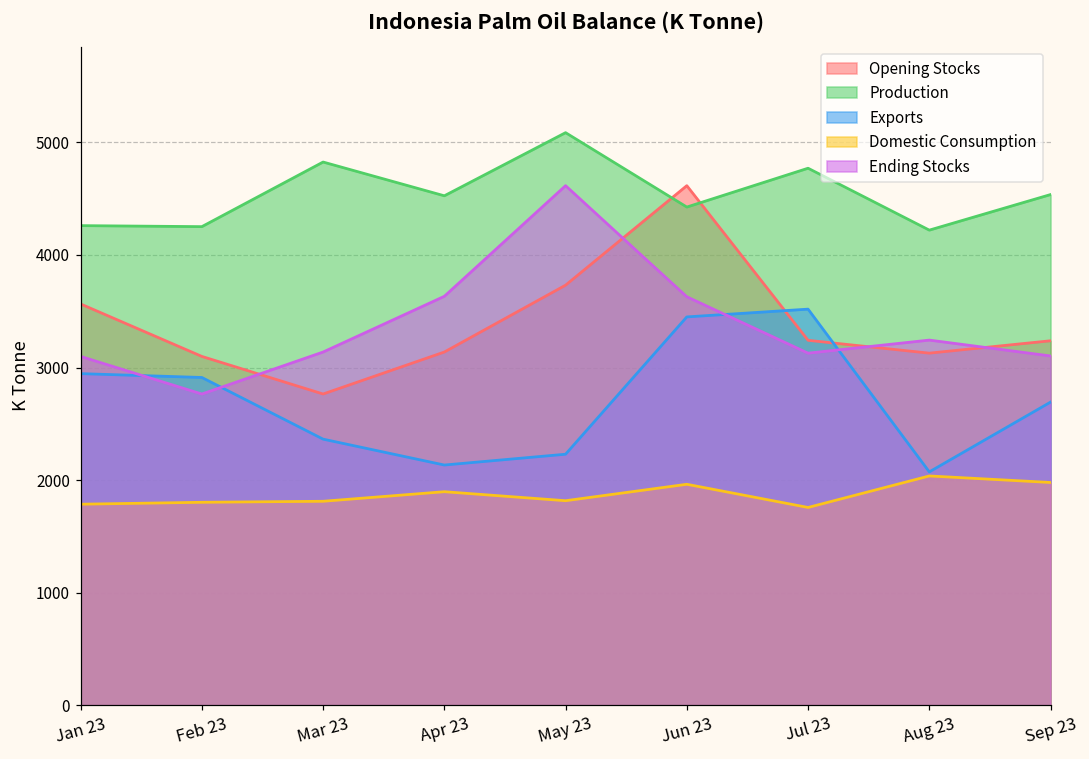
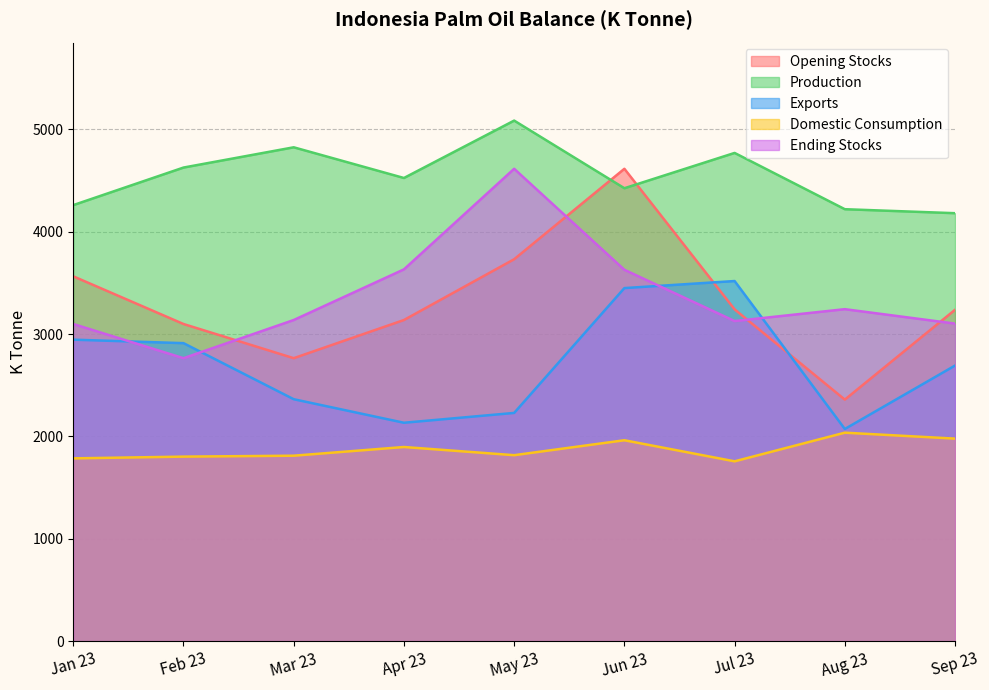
Production, Feb 23: 4250 -> 4630
Opening Stocks, Aug 23: 3130 -> 2360
Production, Sep 23: 4540 -> 4180
